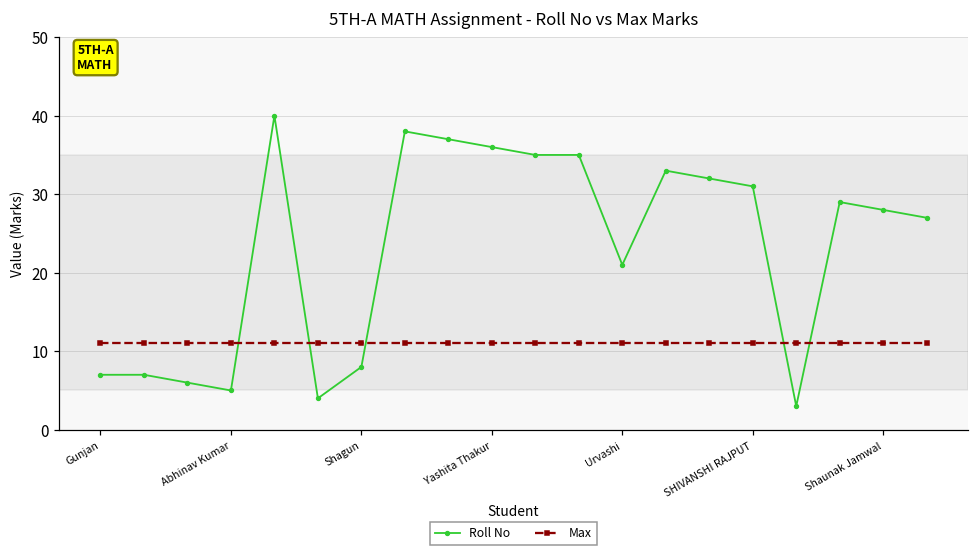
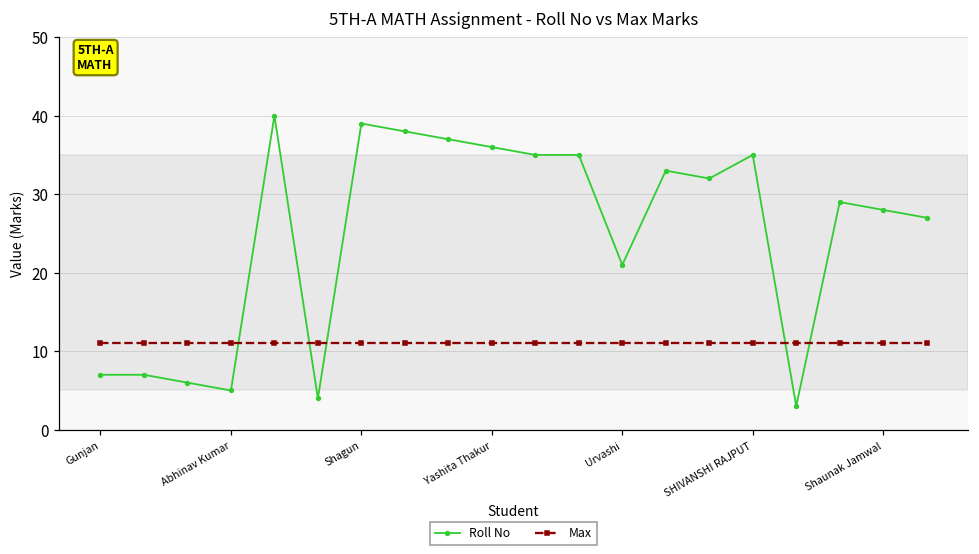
Roll No, Shagun: 8 -> 39
Roll No, SHIVANSHI RAJPUT: 31 -> 35
